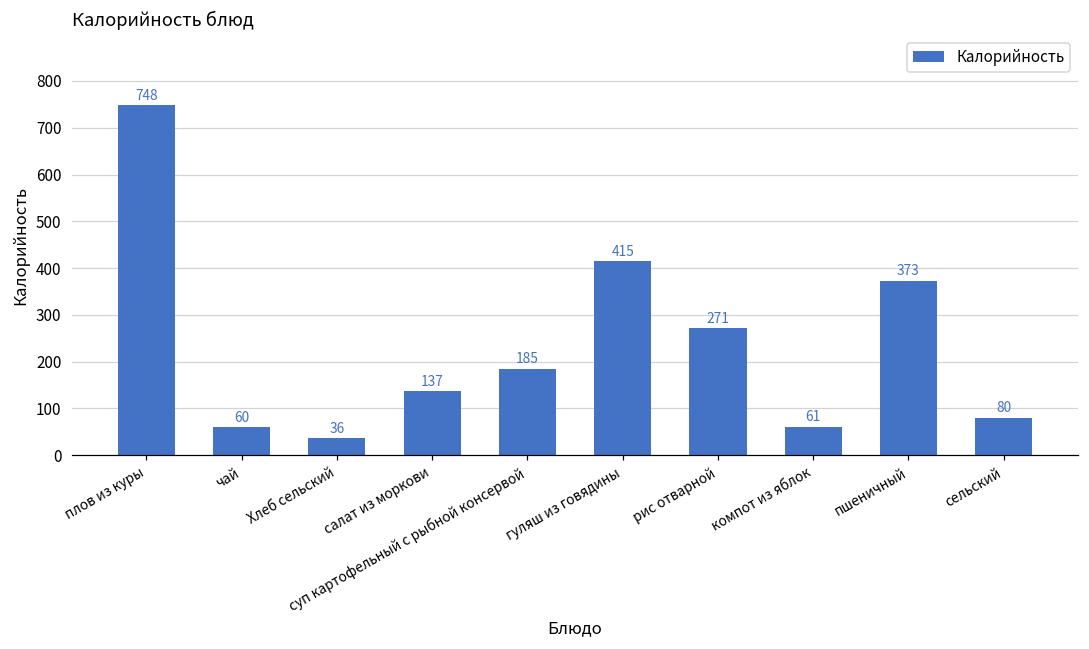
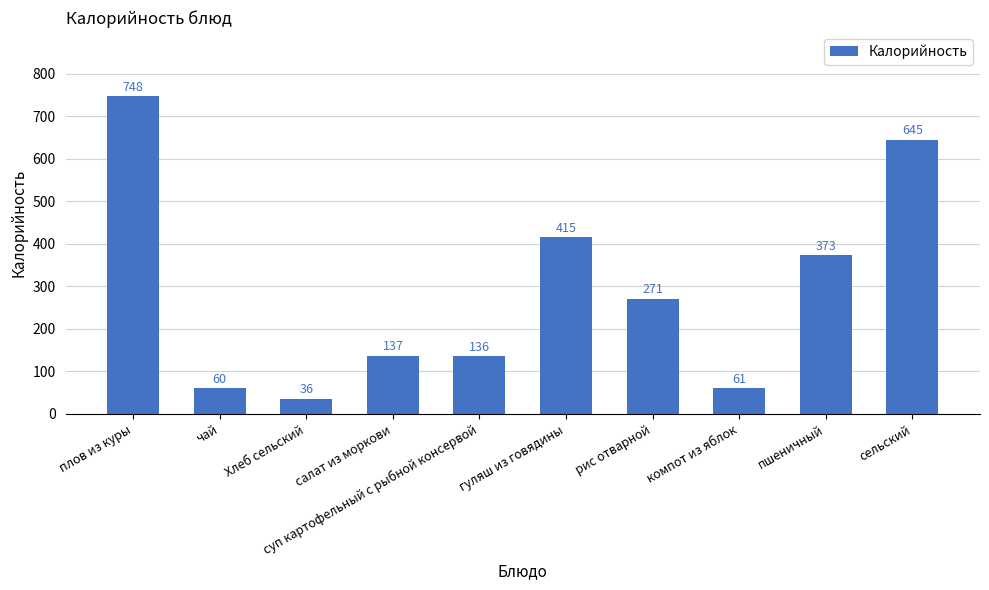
суп картофельный с рыбной консервой: 185 -> 136
сельский: 80 -> 645
